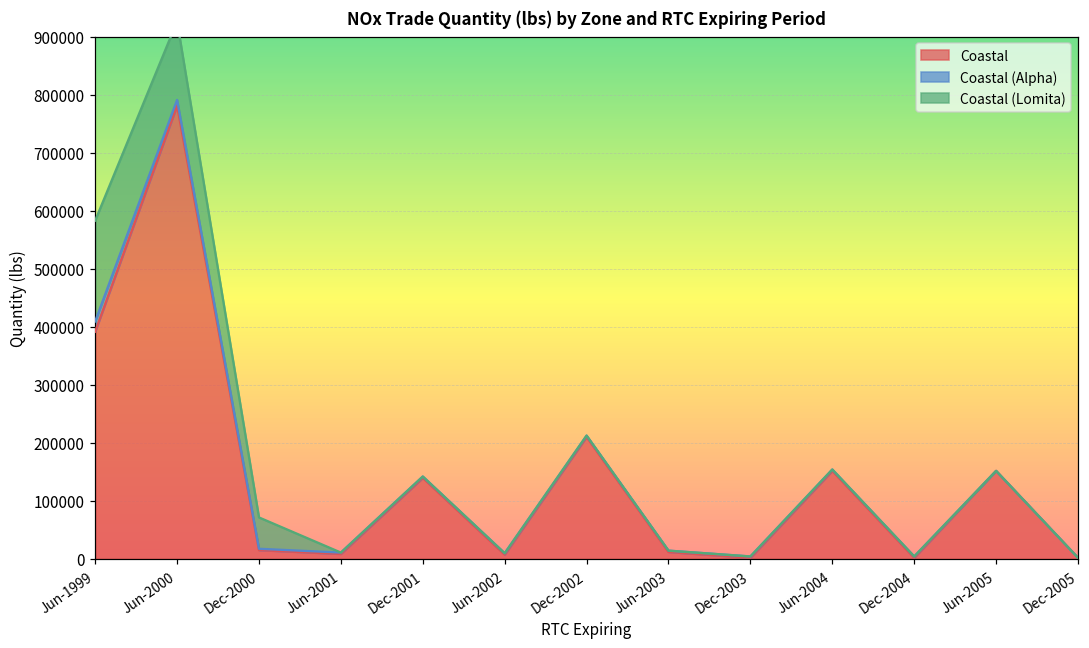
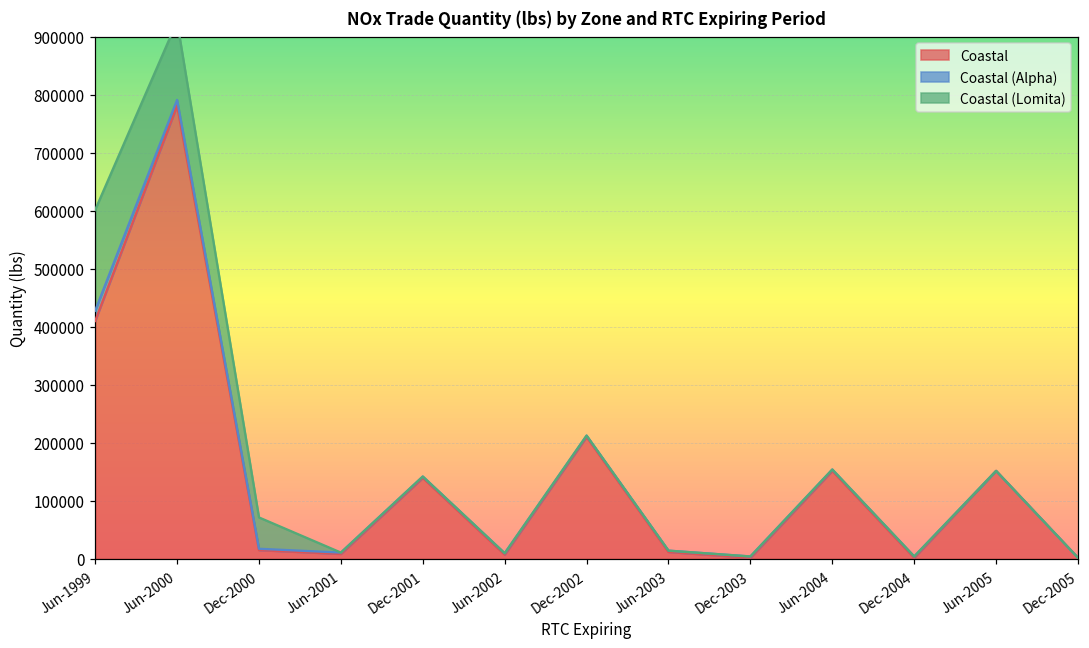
Coastal, Jun-1999: 390000 -> 410000
